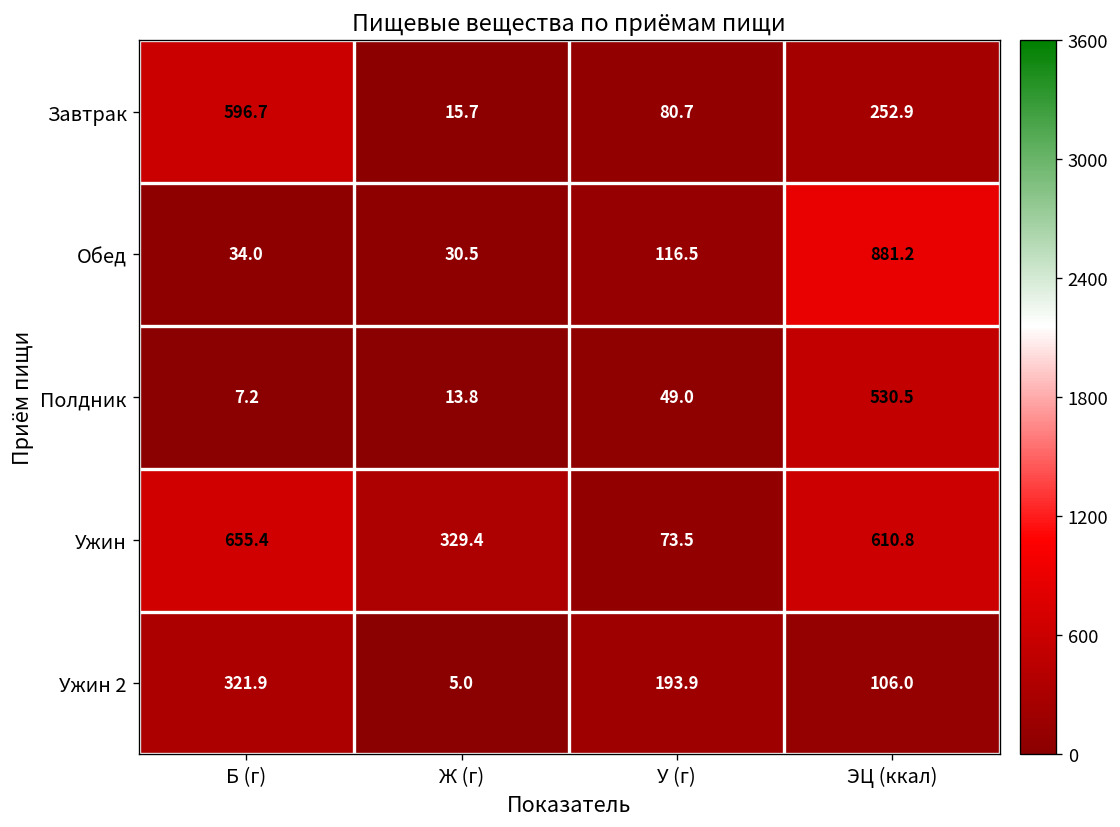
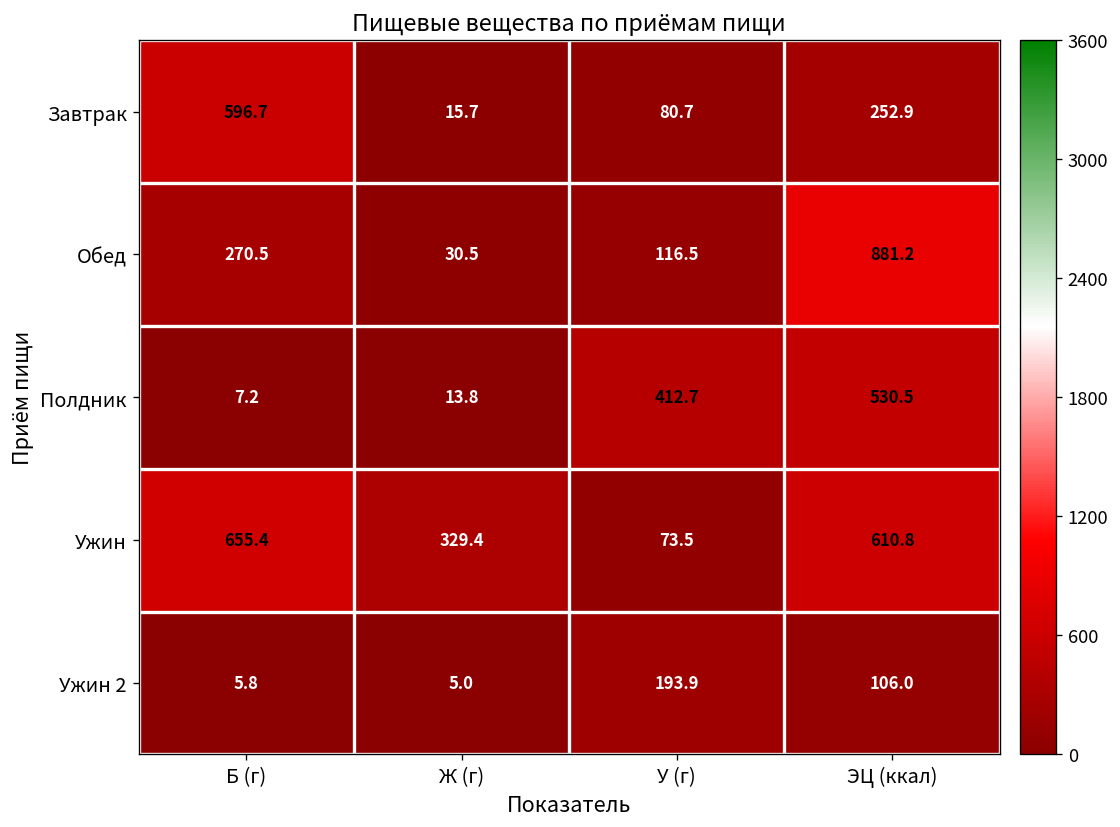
Обед, Б (г): 34.0 -> 270.5
Полдник, У (г): 49.0 -> 412.7
Ужин 2, Б (г): 321.9 -> 5.8
